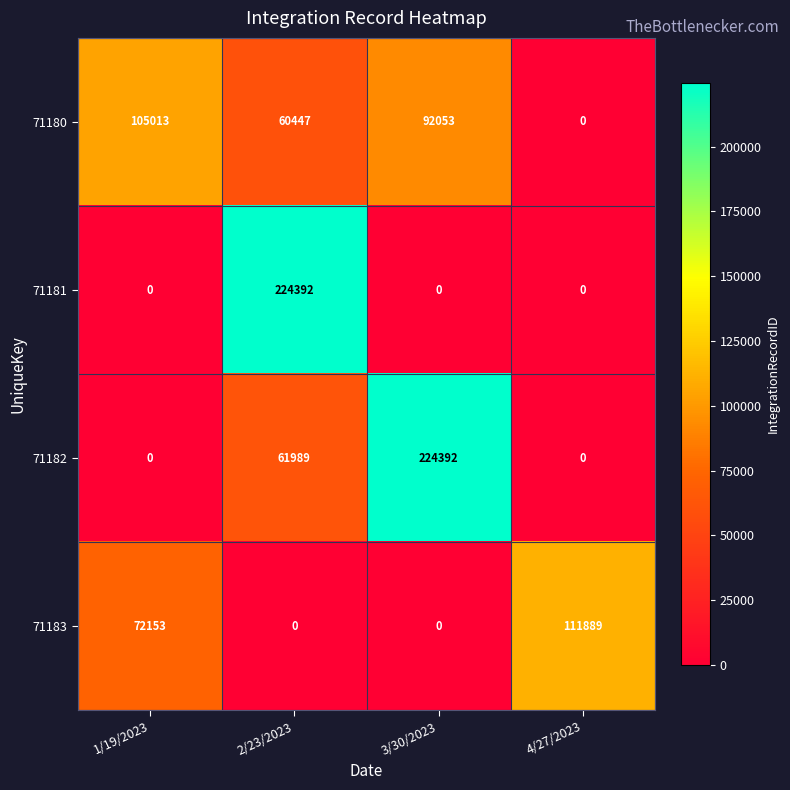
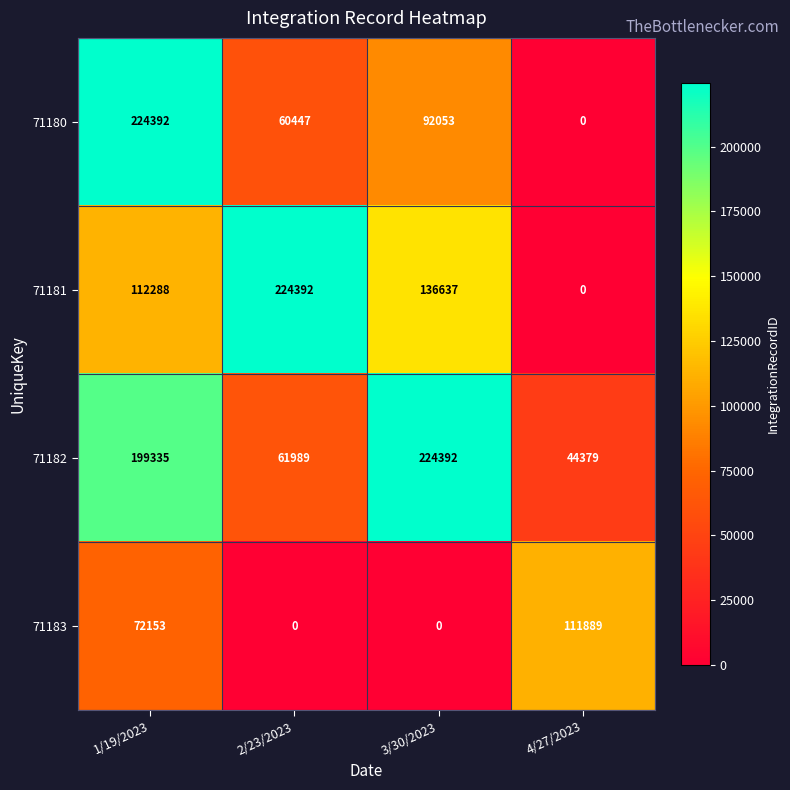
71180, 1/19/2023: 105013 -> 224392
71181, 1/19/2023: 0 -> 112288
71181, 3/30/2023: 0 -> 136637
71182, 1/19/2023: 0 -> 199335
71182, 4/27/2023: 0 -> 44379
